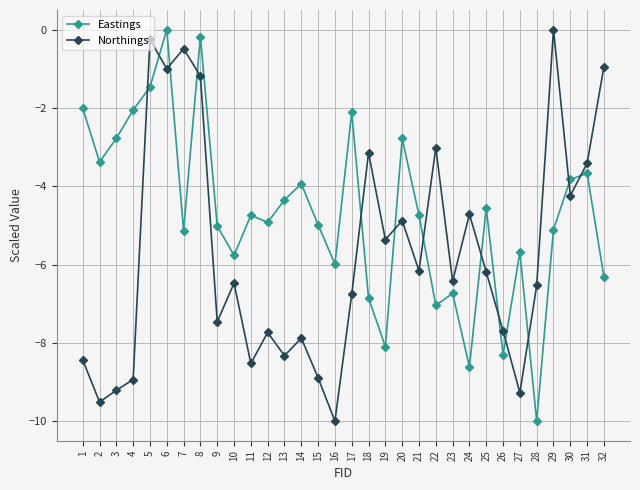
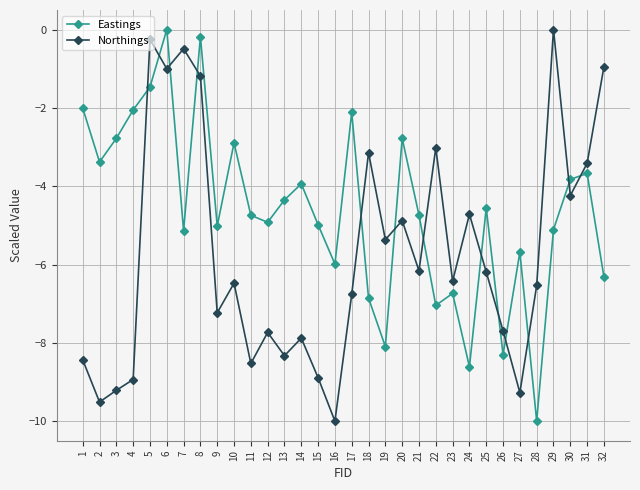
Northings, 9: -7.5 -> -7.2
Eastings, 10: -5.8 -> -2.9
